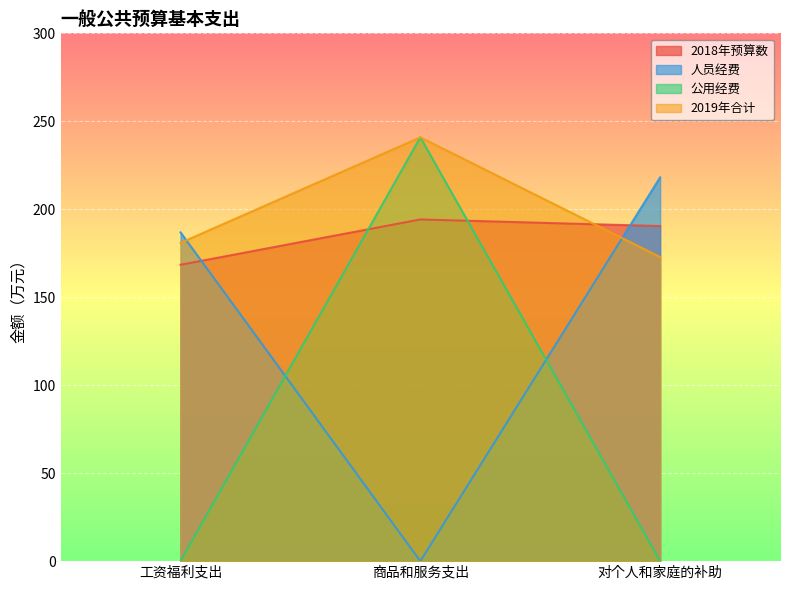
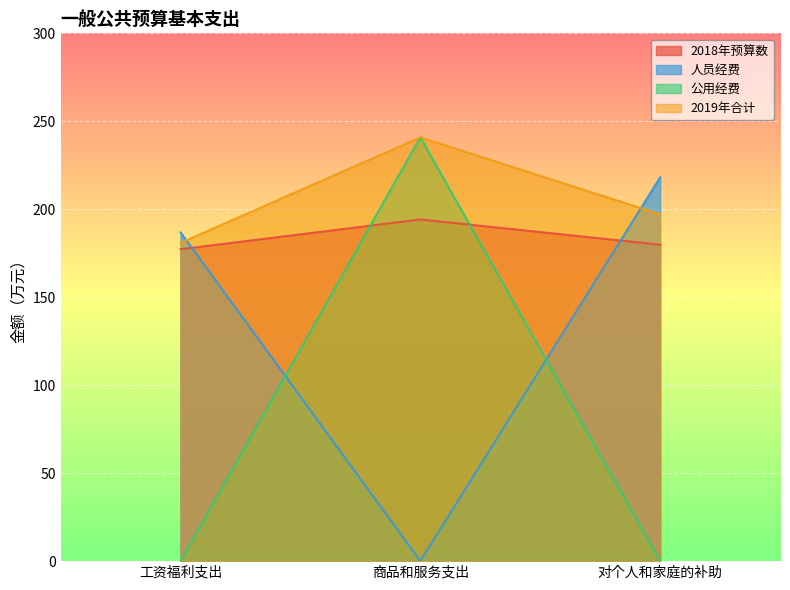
2018年预算数, 工资福利支出: 168 -> 177
2018年预算数, 对个人和家庭的补助: 190 -> 180
2019年合计, 对个人和家庭的补助: 173 -> 197
